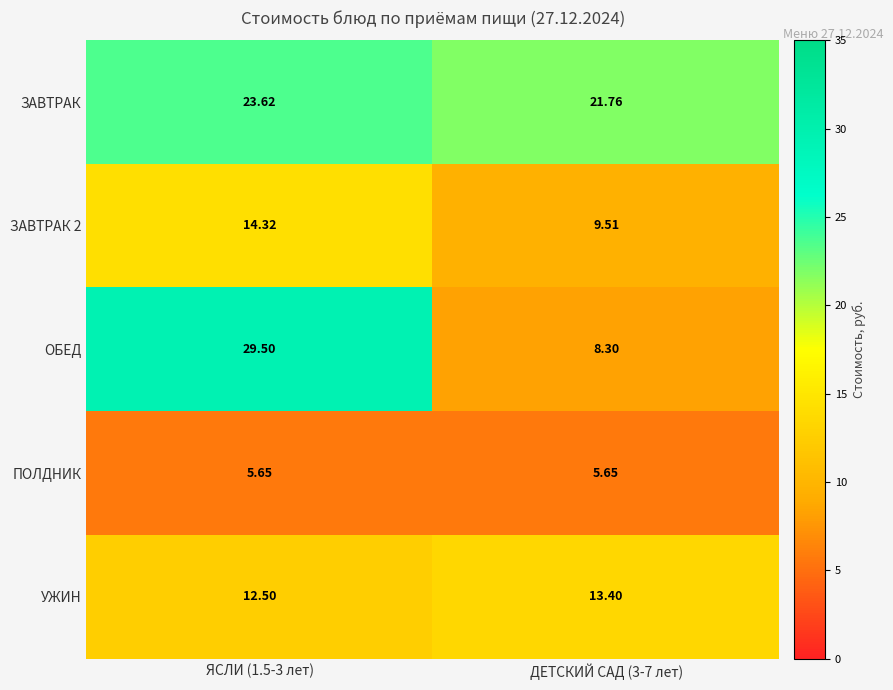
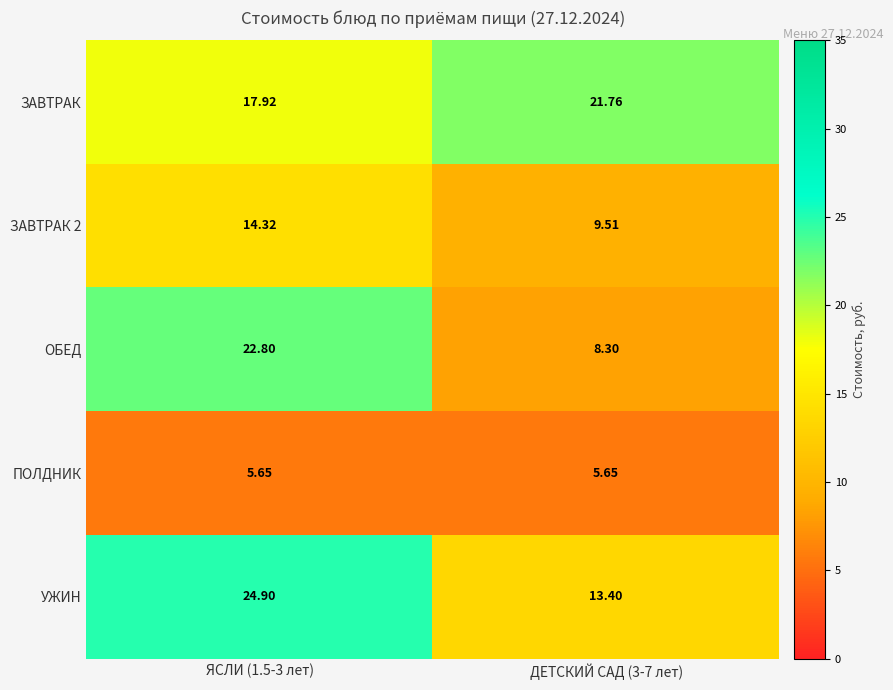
ЗАВТРАК, ЯСЛИ (1.5-3 лет): 23.62 -> 17.92
ОБЕД, ЯСЛИ (1.5-3 лет): 29.50 -> 22.80
УЖИН, ЯСЛИ (1.5-3 лет): 12.50 -> 24.90
